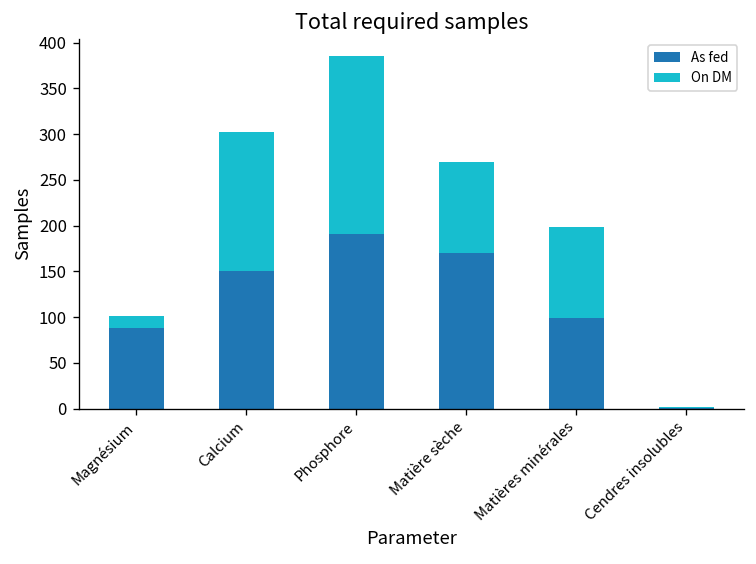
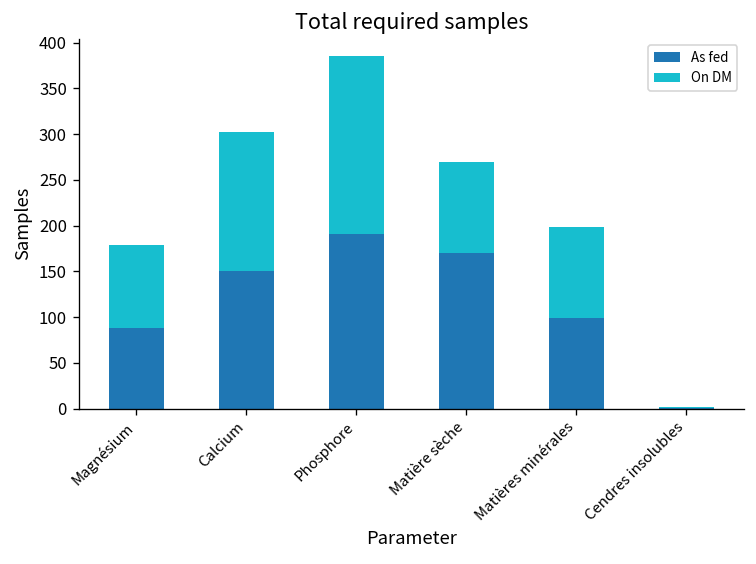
On DM, Magnésium: 10 -> 90
